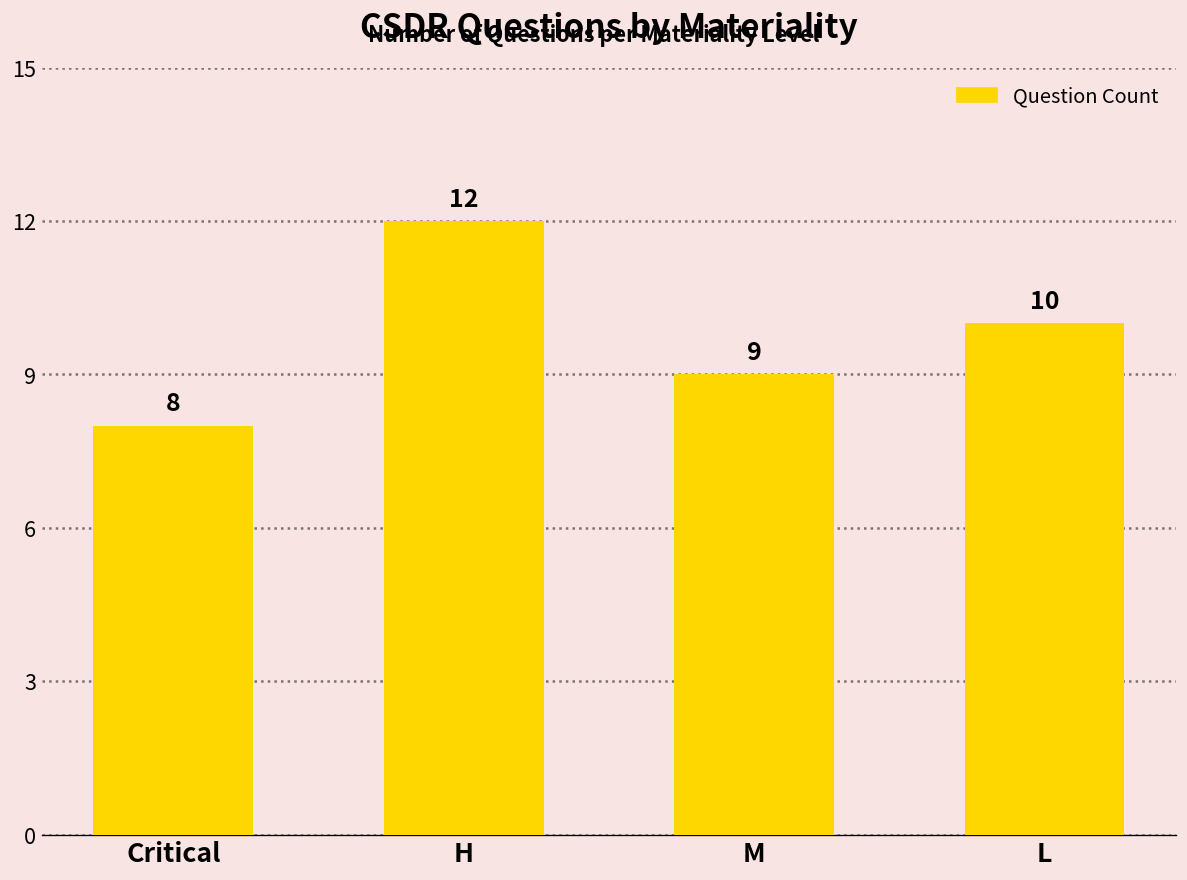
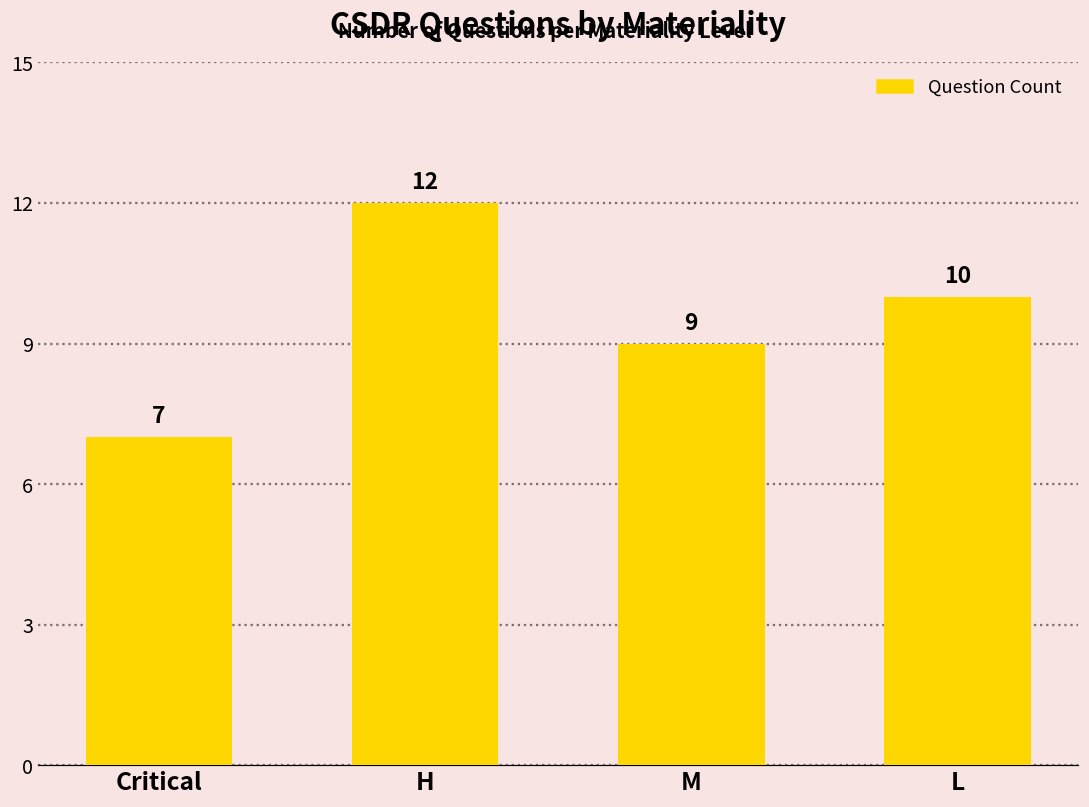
Critical: 8 -> 7
